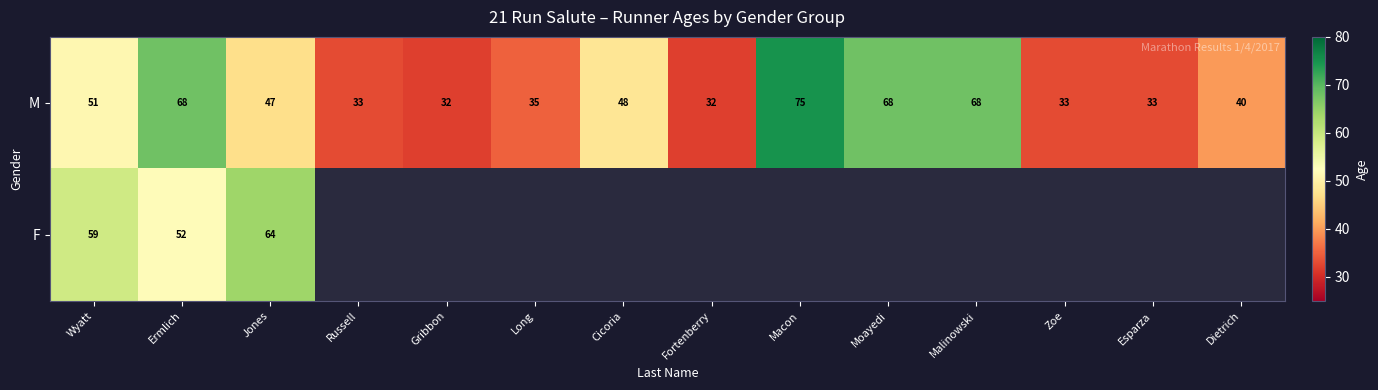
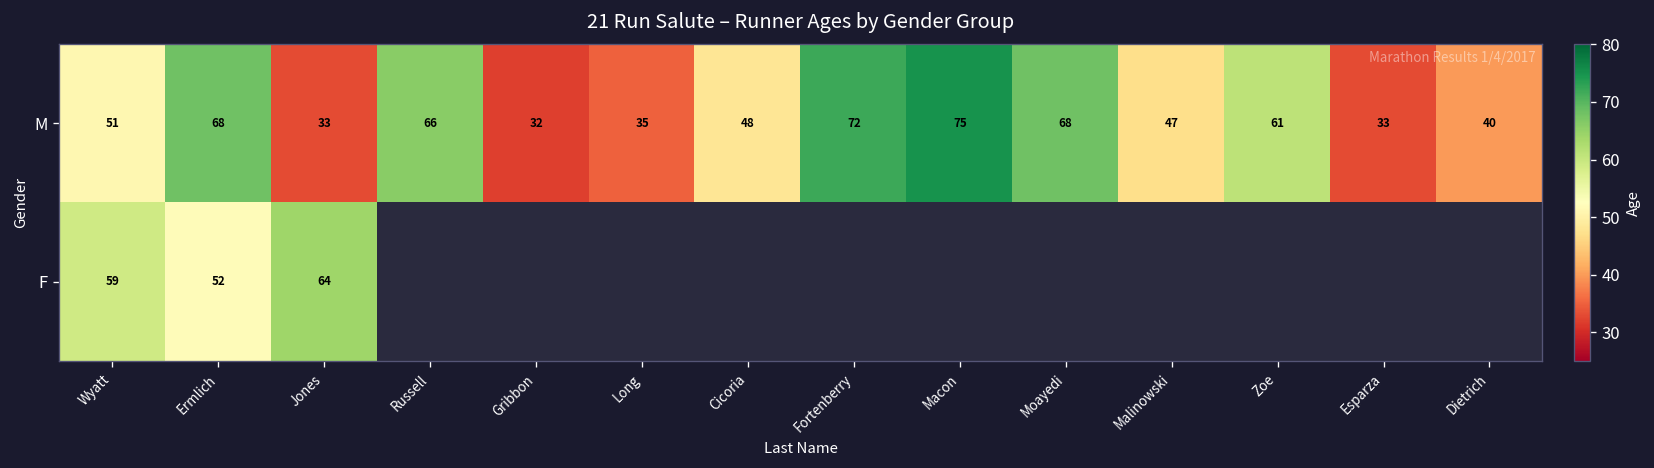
M, Jones: 47 -> 33
M, Russell: 33 -> 66
M, Fortenberry: 32 -> 72
M, Malinowski: 68 -> 47
M, Zoe: 33 -> 61
